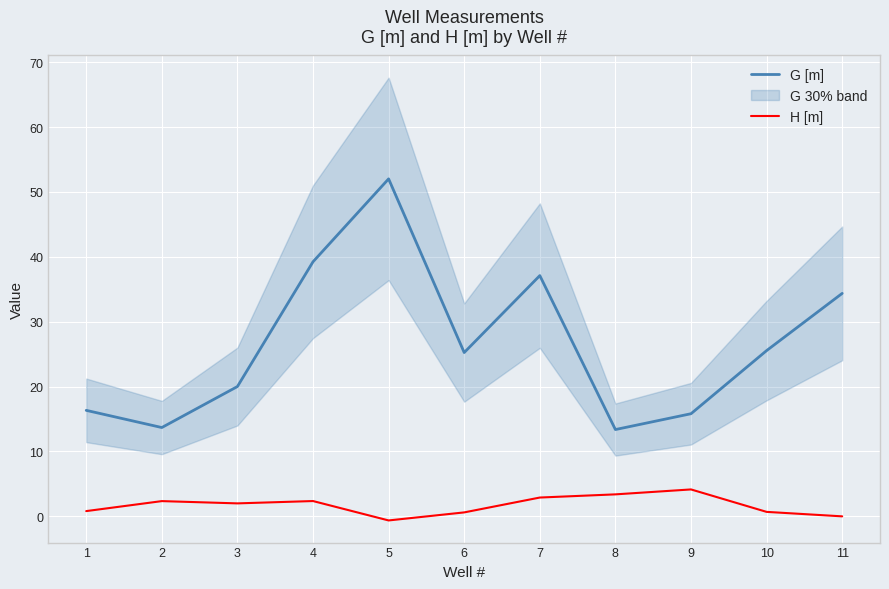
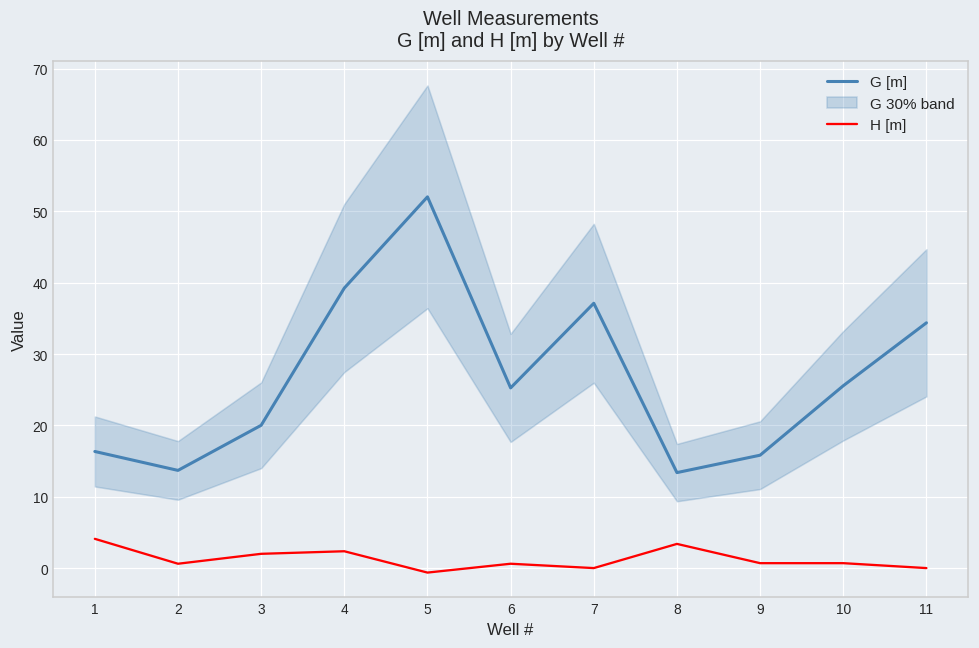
H [m], 1: 1 -> 4
H [m], 2: 2 -> 1
H [m], 7: 3 -> 0
H [m], 9: 4 -> 1
